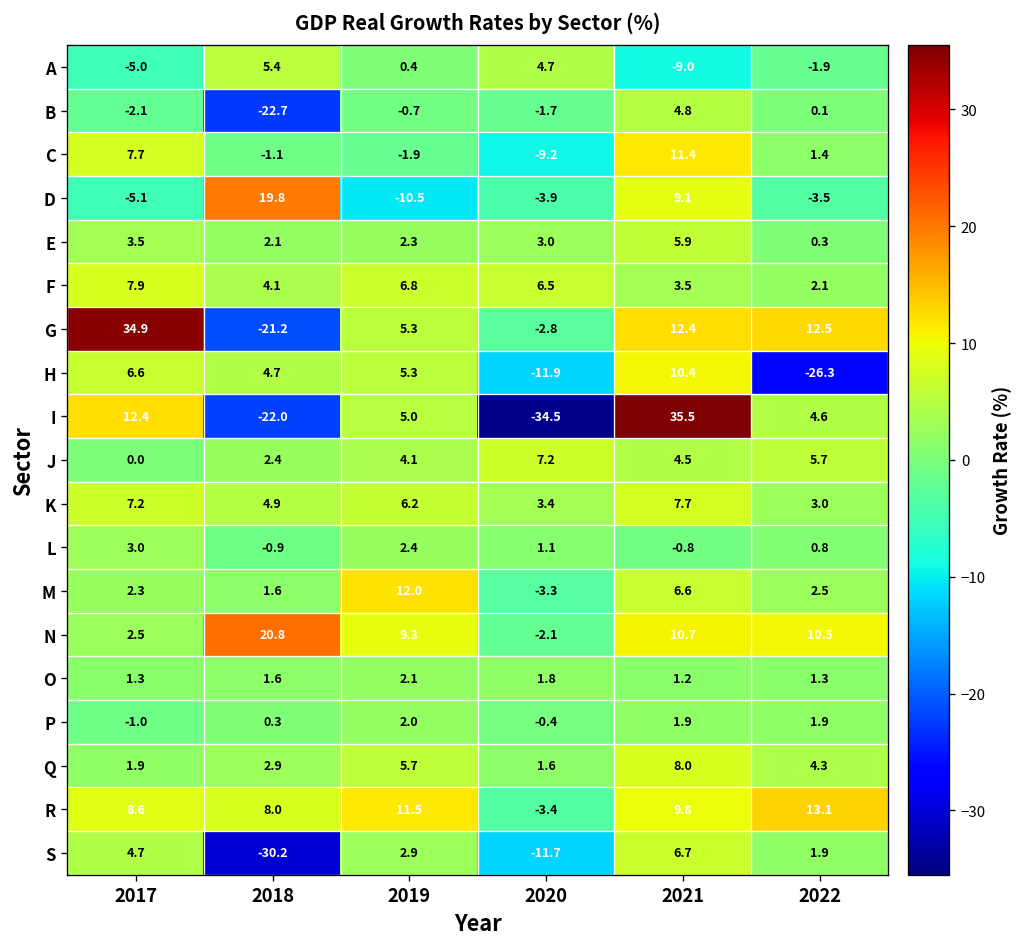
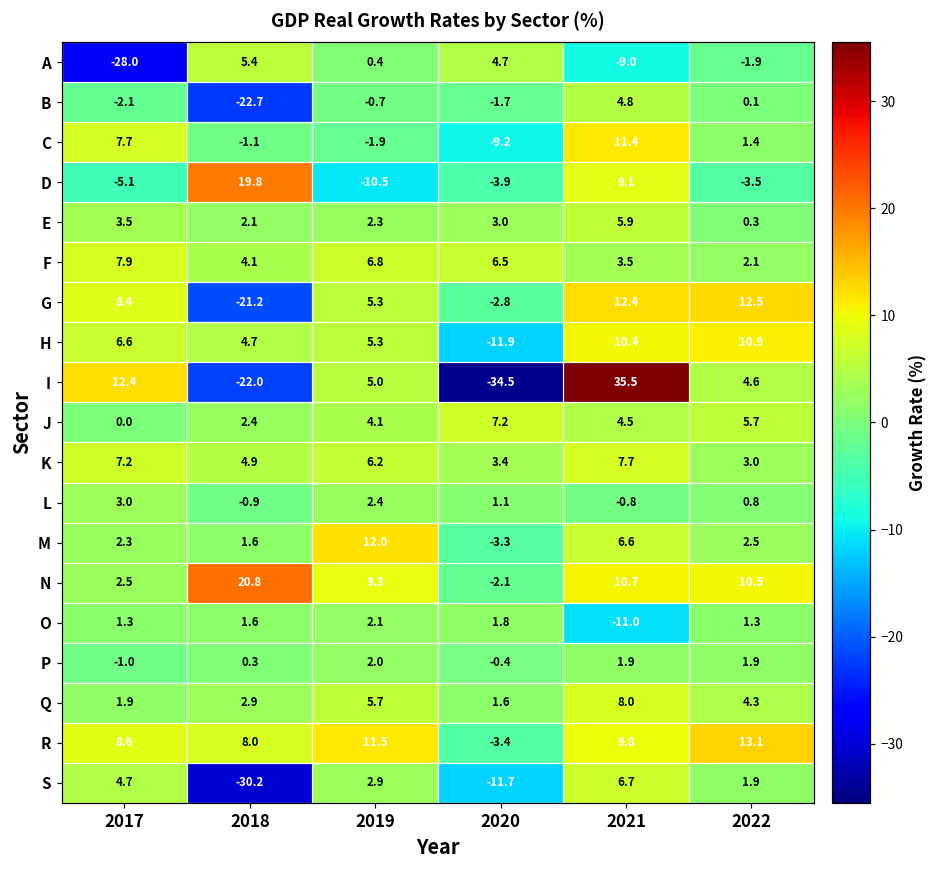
A, 2017: -5.0 -> -28.0
G, 2017: 34.9 -> 8.4
H, 2022: -26.3 -> 10.9
O, 2021: 1.2 -> -11.0
